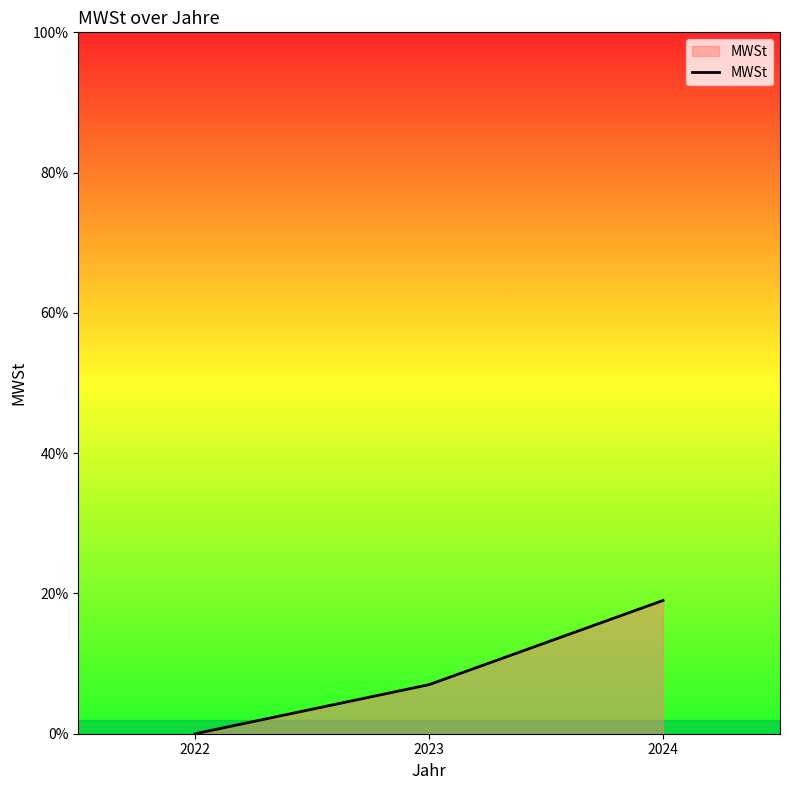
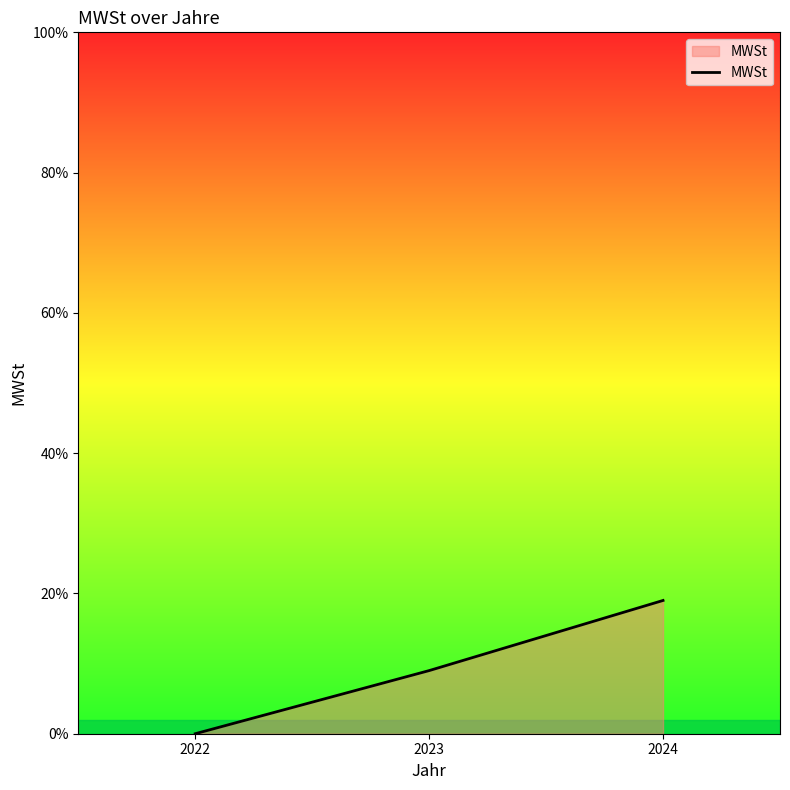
2023: 7% -> 9%
